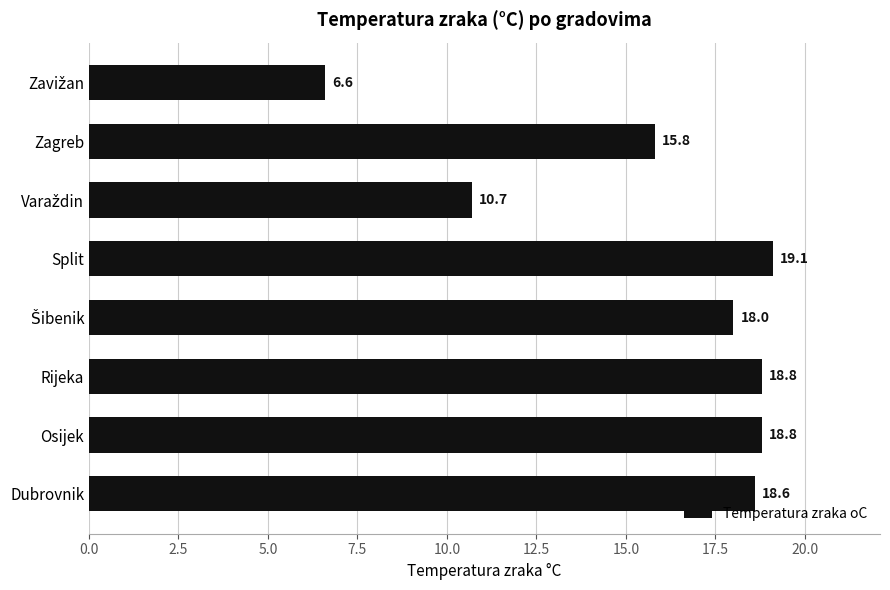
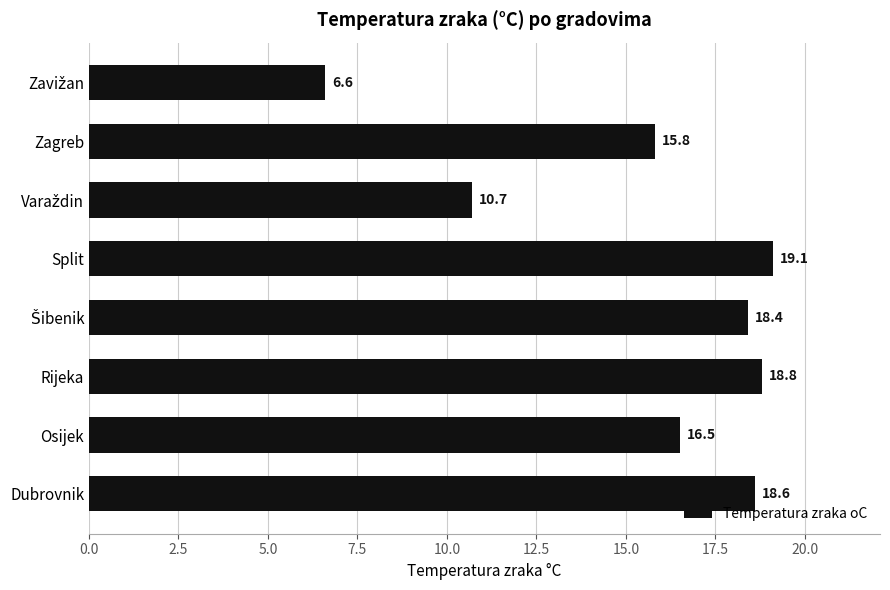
Šibenik: 18.0 -> 18.4
Osijek: 18.8 -> 16.5
